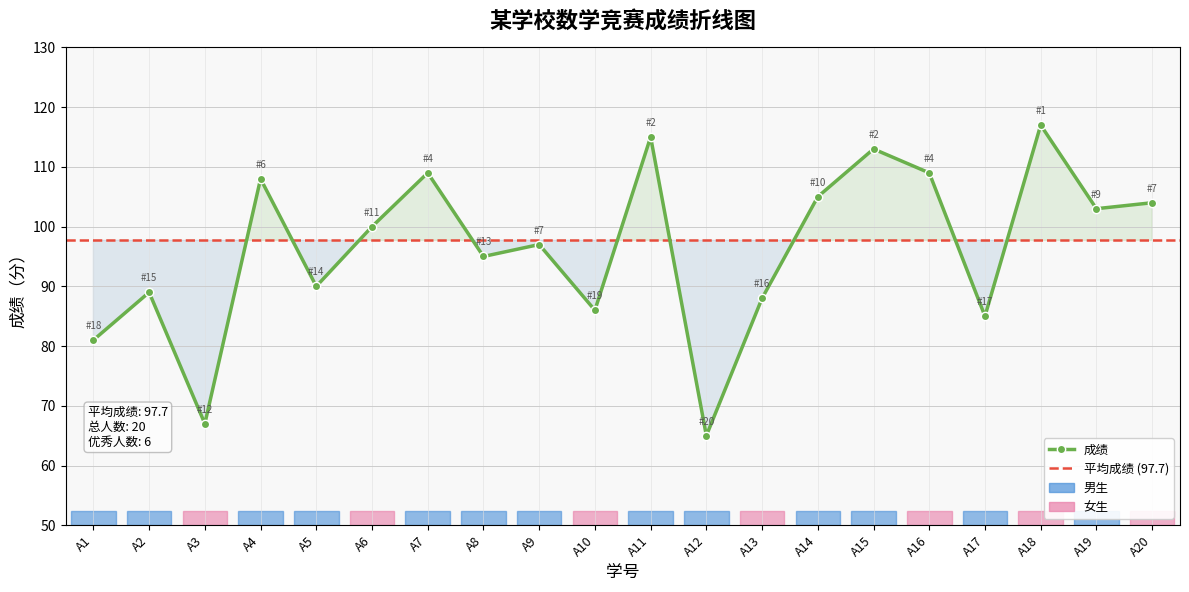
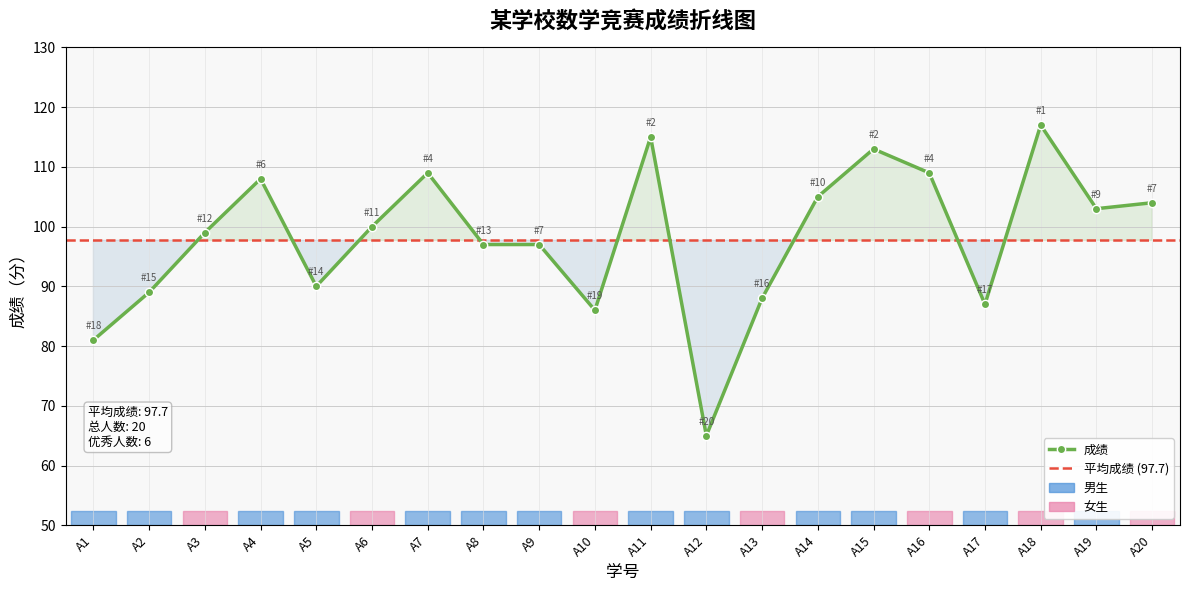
A3: 67 -> 99
A8: 95 -> 97
A17: 85 -> 87
